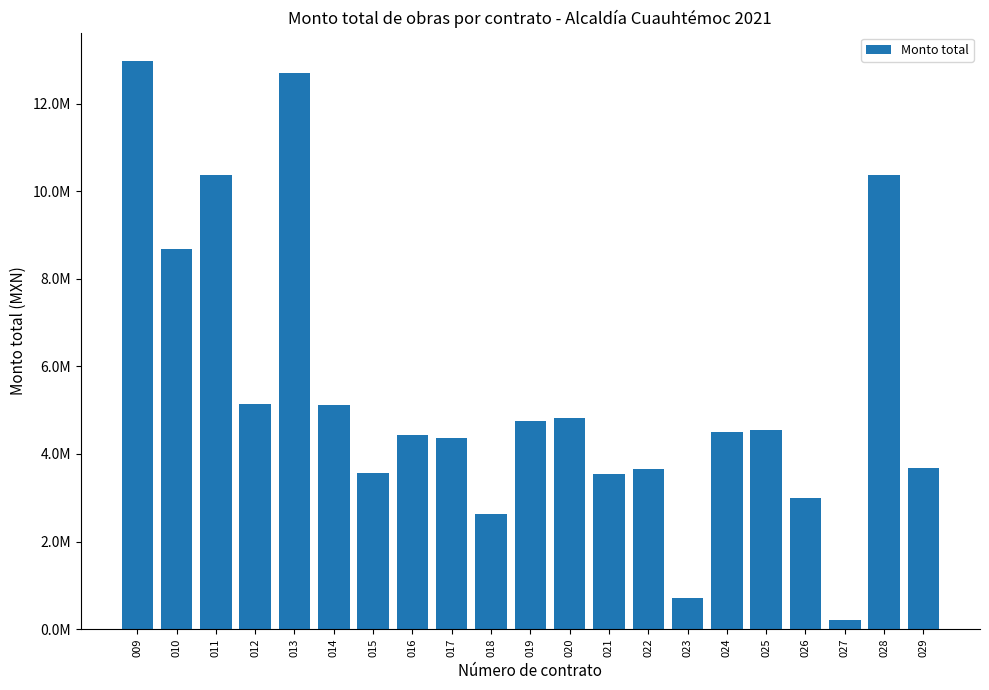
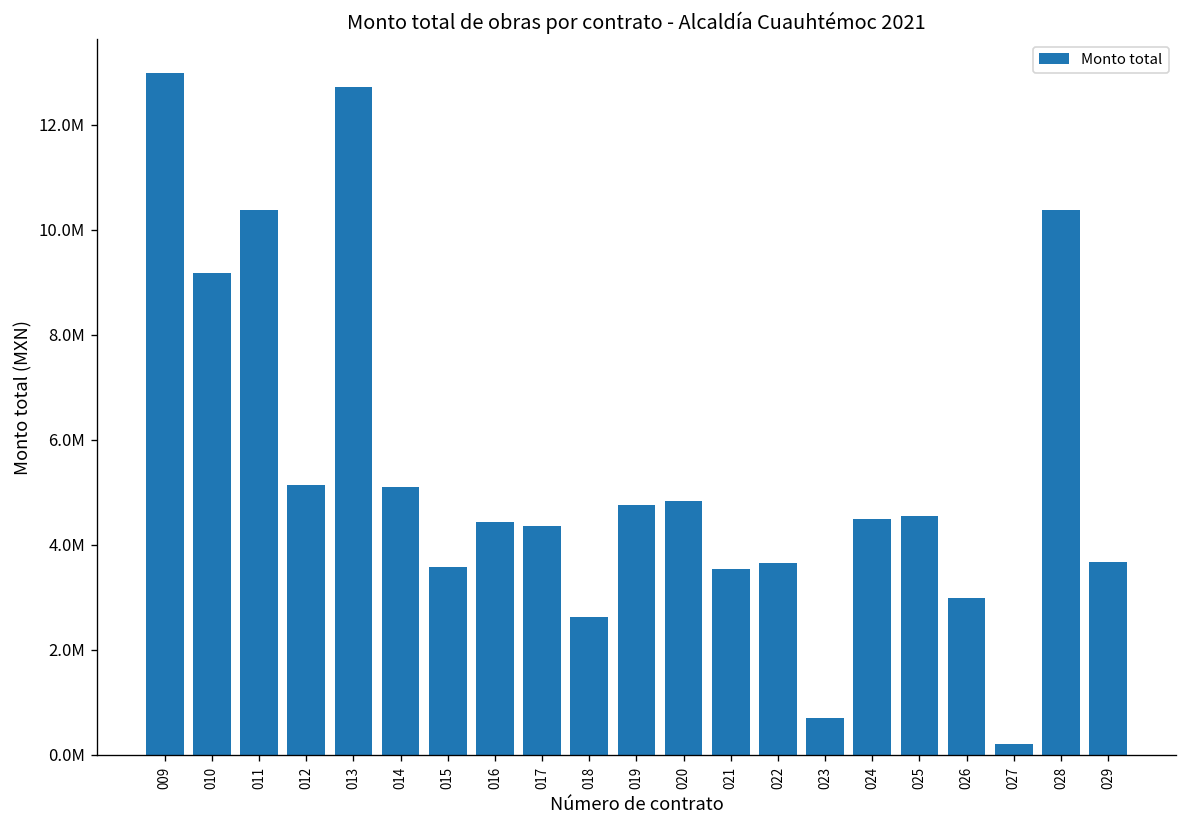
010: 8700000 -> 9200000
